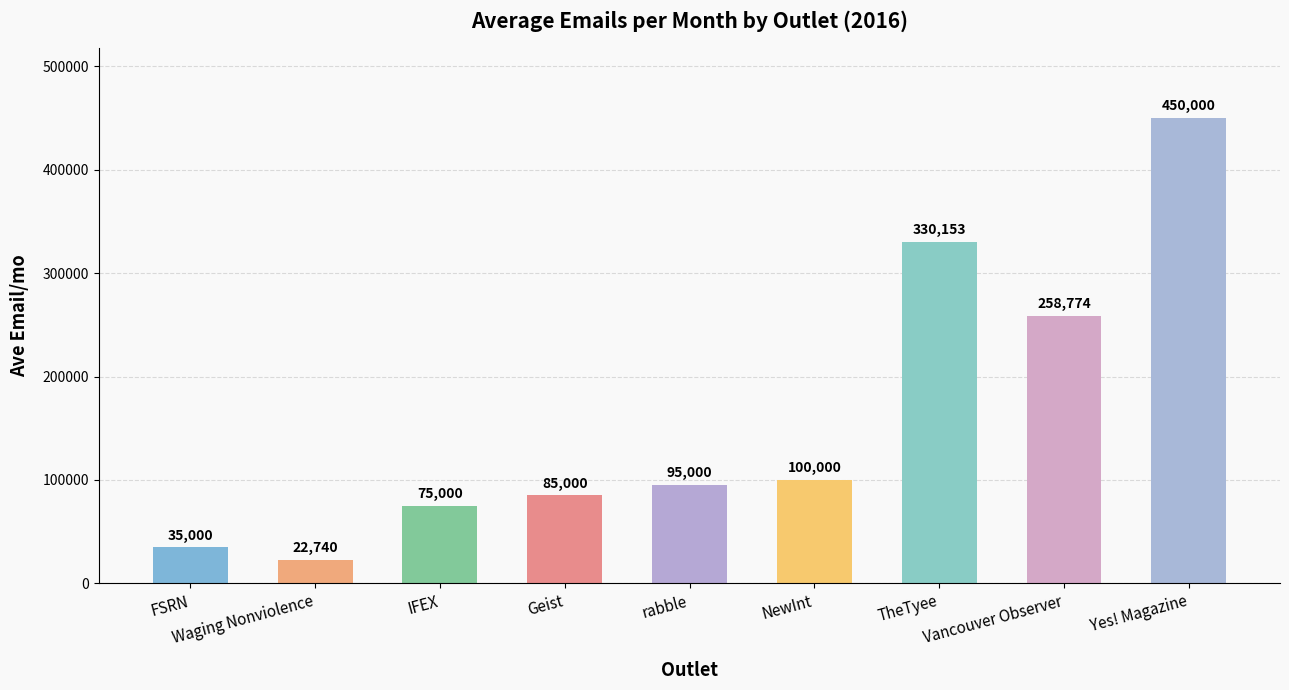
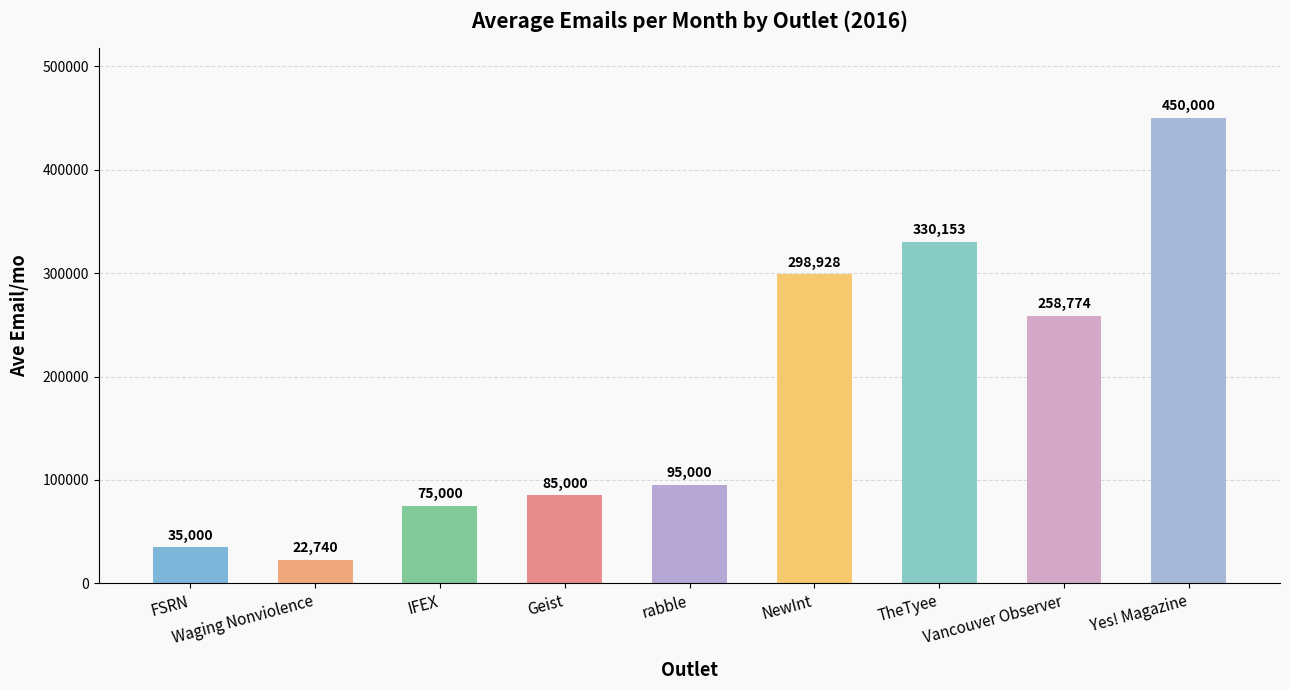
NewInt: 100,000 -> 298,928
